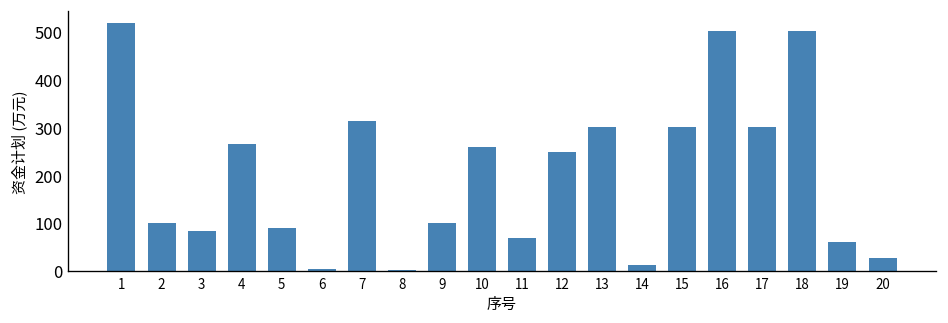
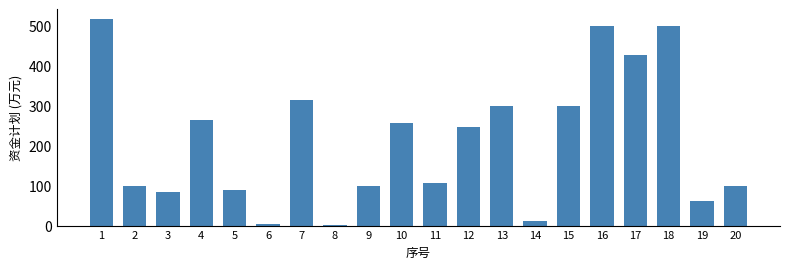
11: 70 -> 110
17: 300 -> 430
20: 30 -> 100
